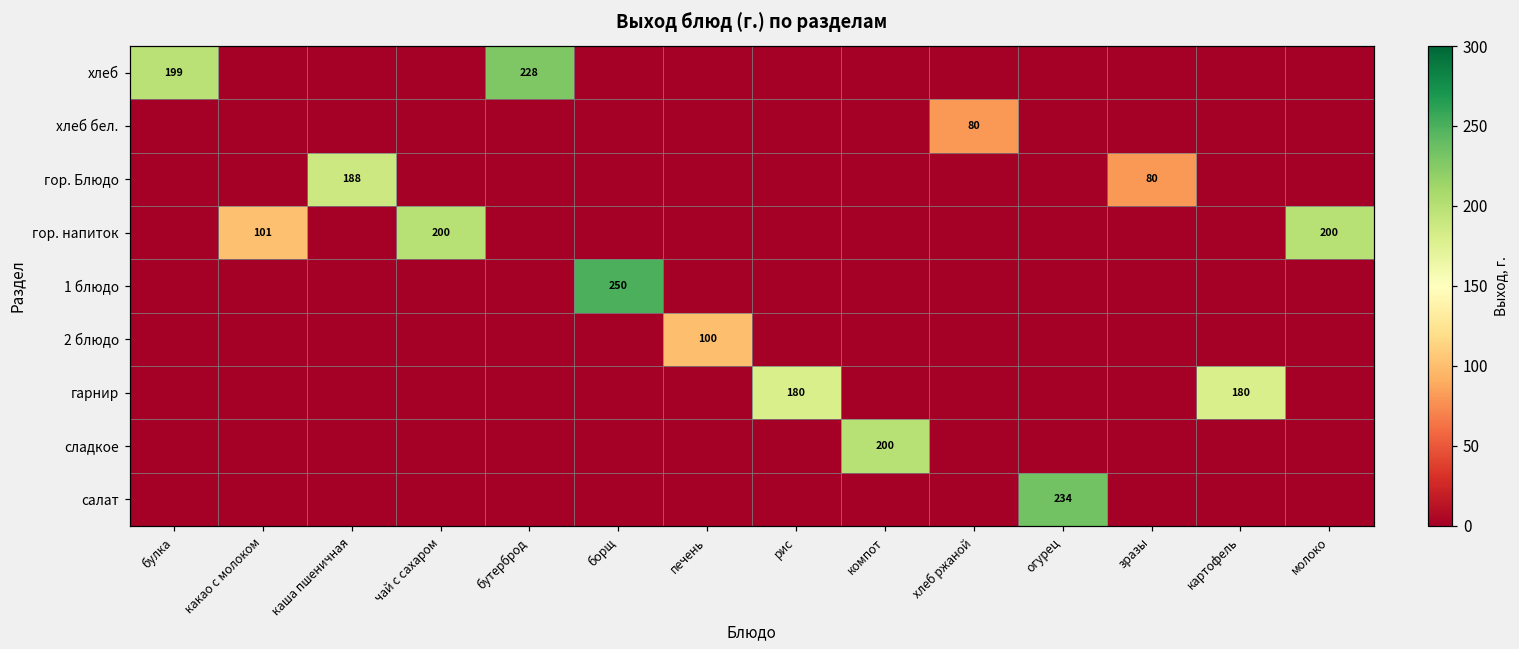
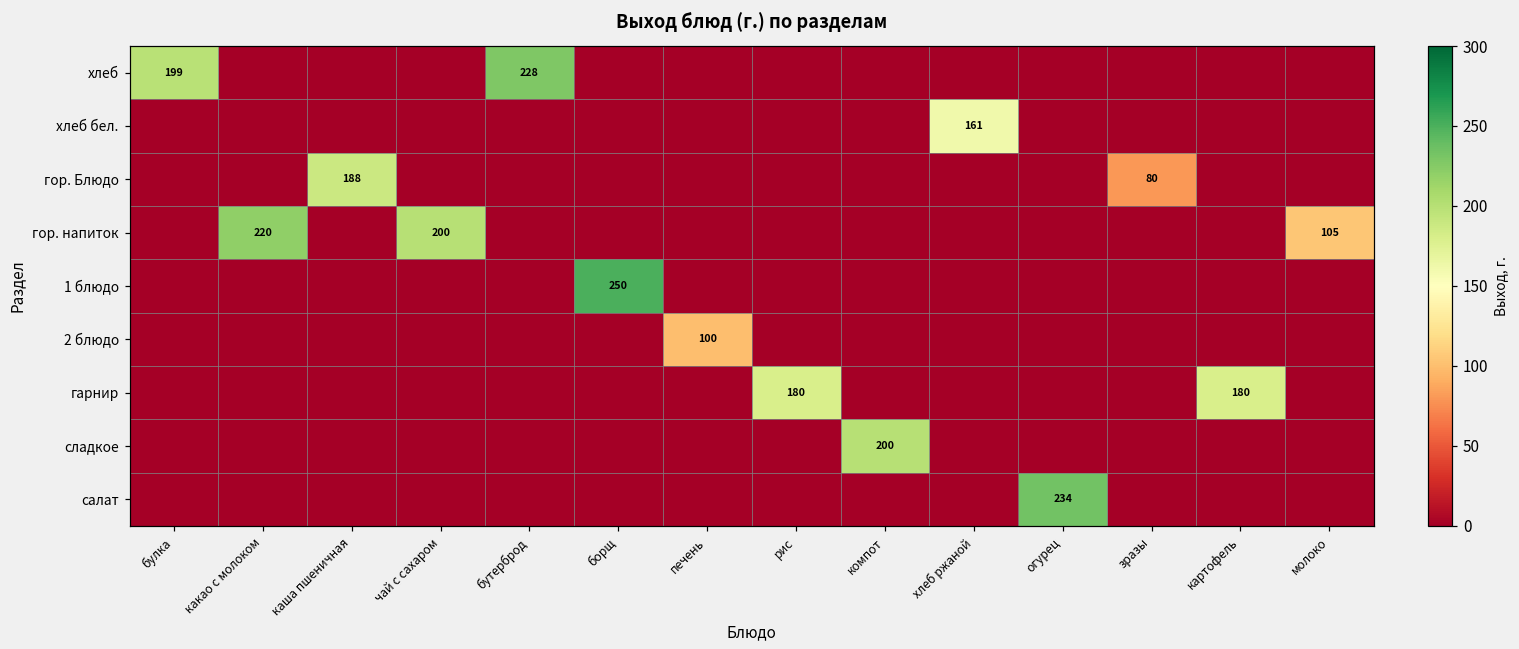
хлеб бел., хлеб ржаной: 80 -> 161
гор. напиток, какао с молоком: 101 -> 220
гор. напиток, молоко: 200 -> 105
